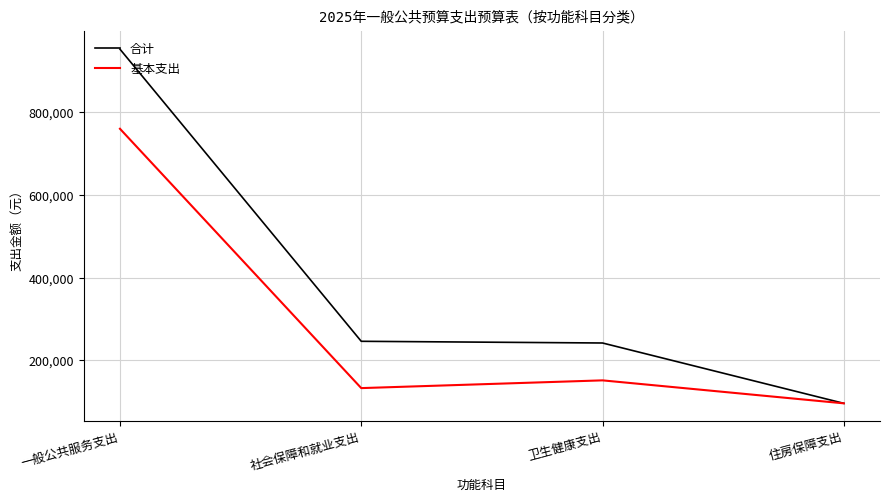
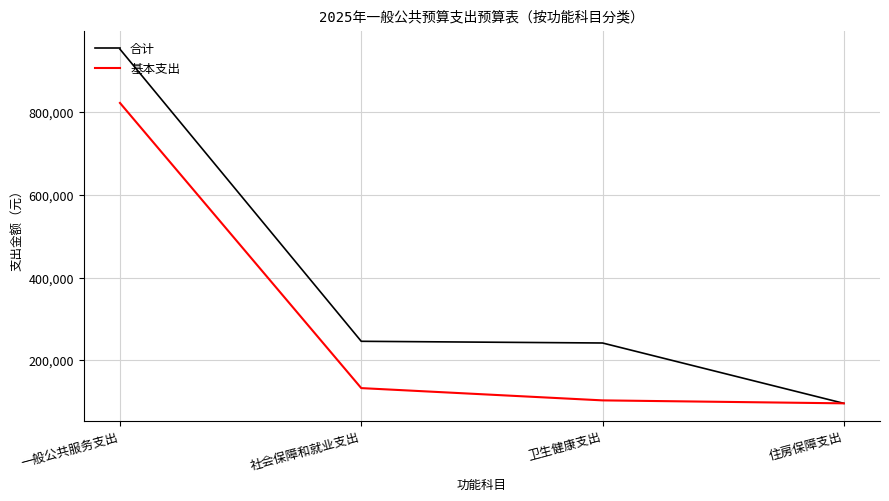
基本支出, 一般公共服务支出: 760,000 -> 820,000
基本支出, 卫生健康支出: 150,000 -> 100,000
